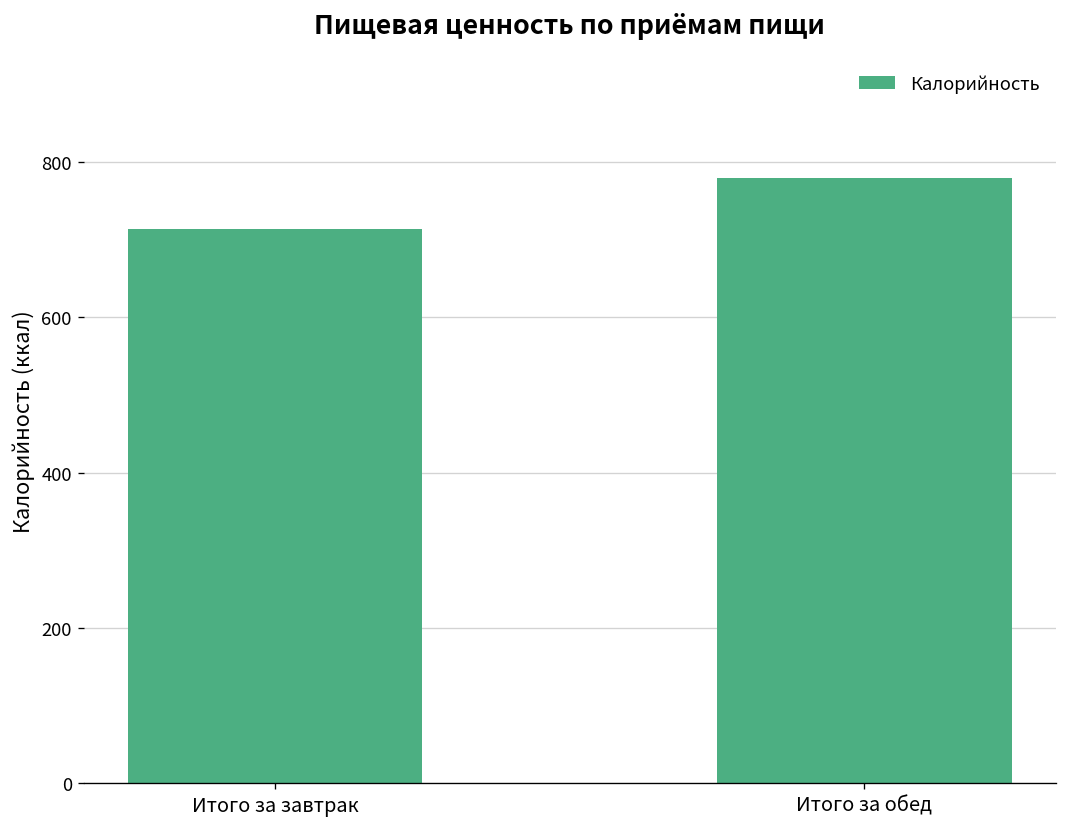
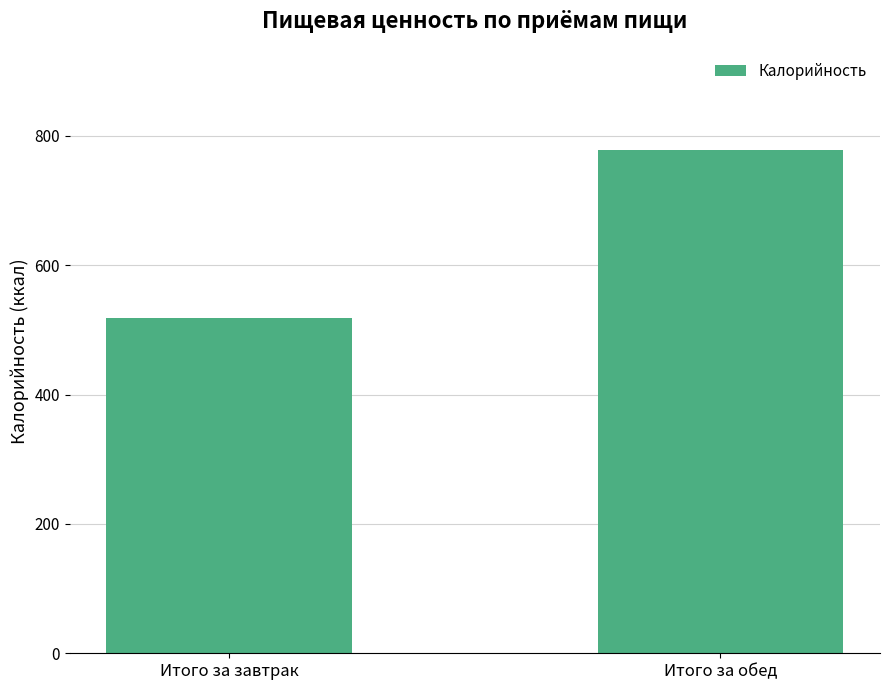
Итого за завтрак: 710 -> 520
